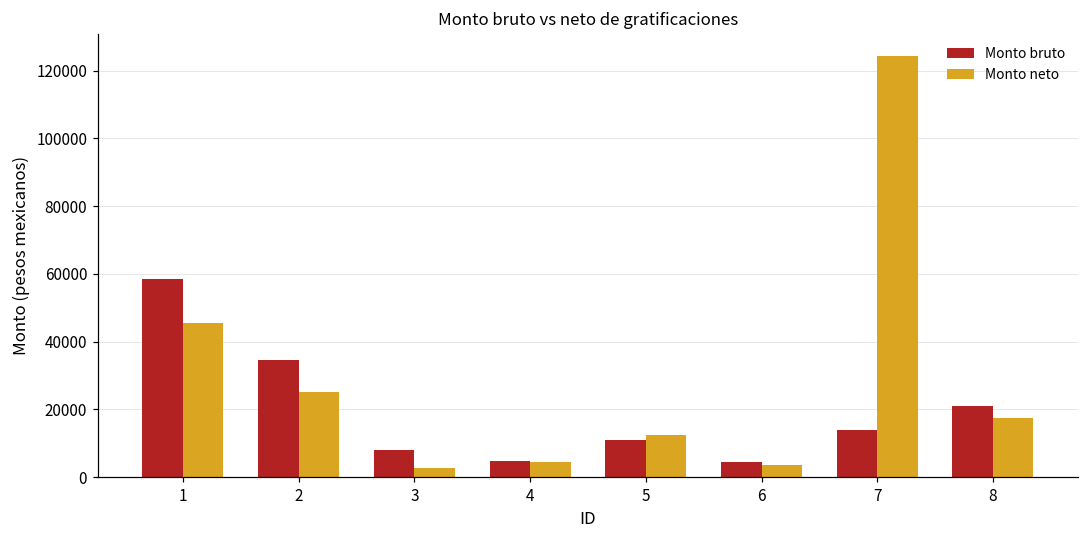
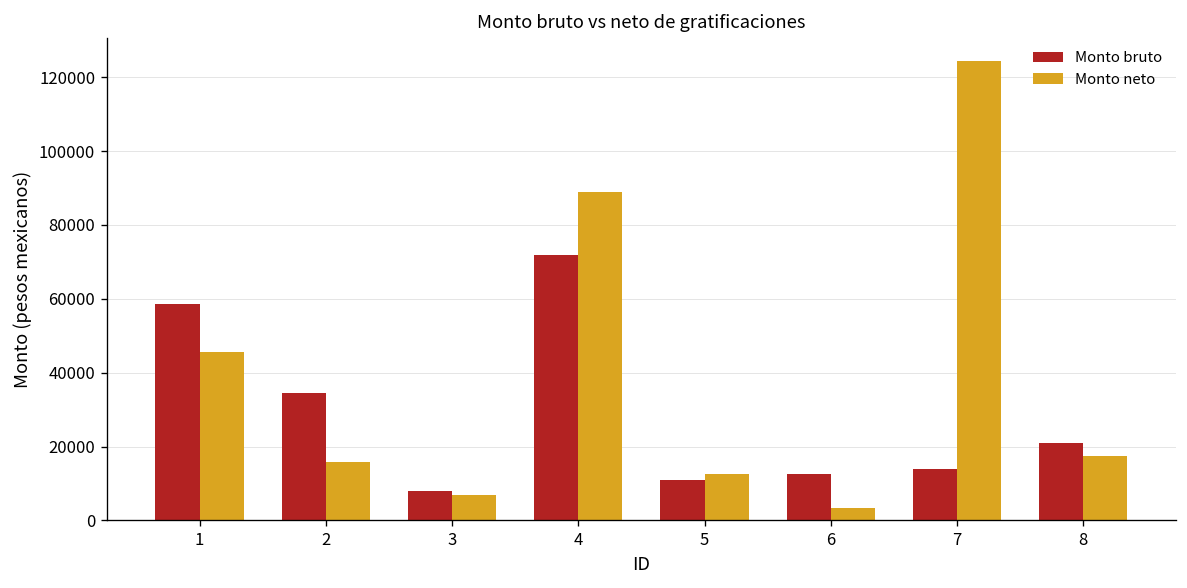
Monto neto, 2: 25000 -> 16000
Monto neto, 3: 3000 -> 7000
Monto bruto, 4: 5000 -> 72000
Monto neto, 4: 4000 -> 89000
Monto bruto, 6: 4000 -> 13000
